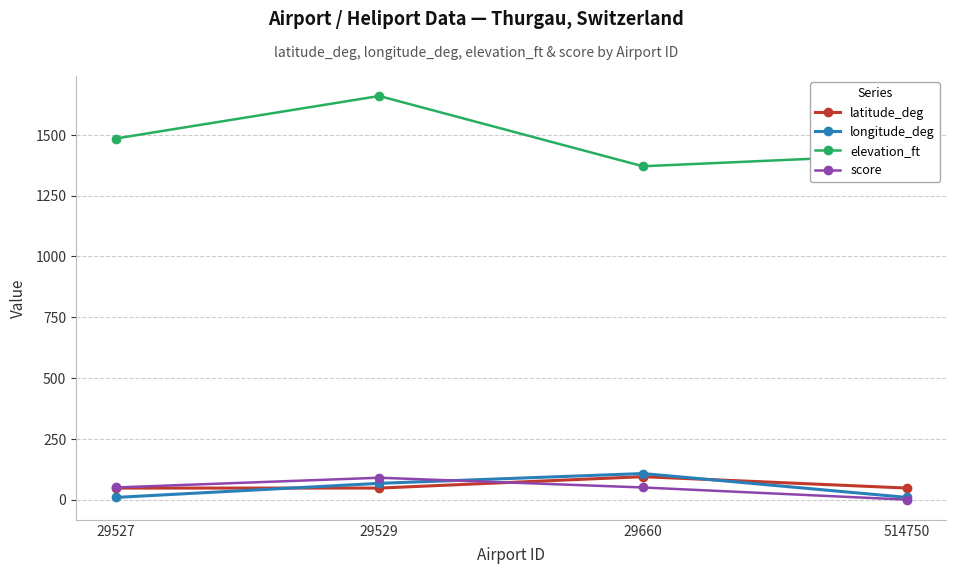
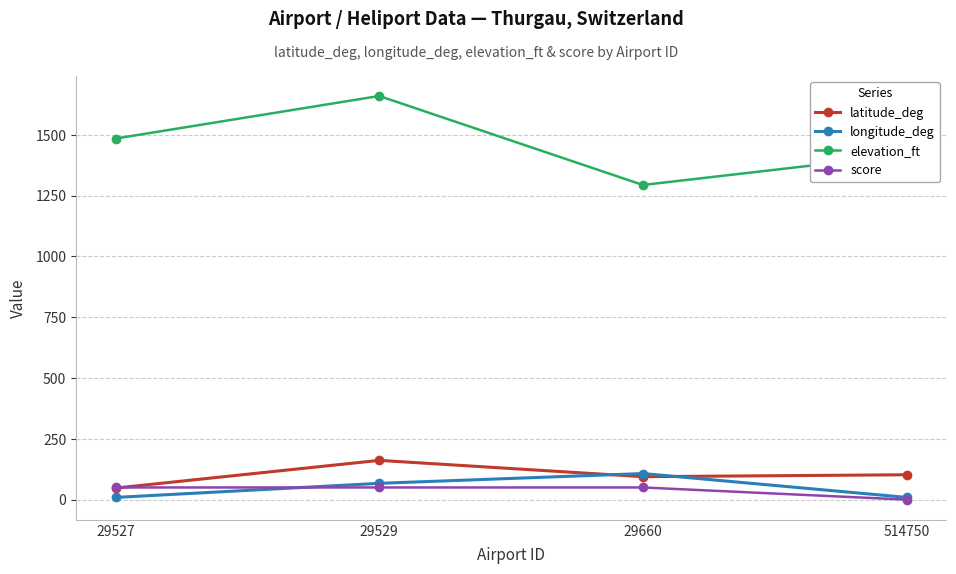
latitude_deg, 29529: 50 -> 160
score, 29529: 90 -> 50
elevation_ft, 29660: 1370 -> 1290
latitude_deg, 514750: 50 -> 100
